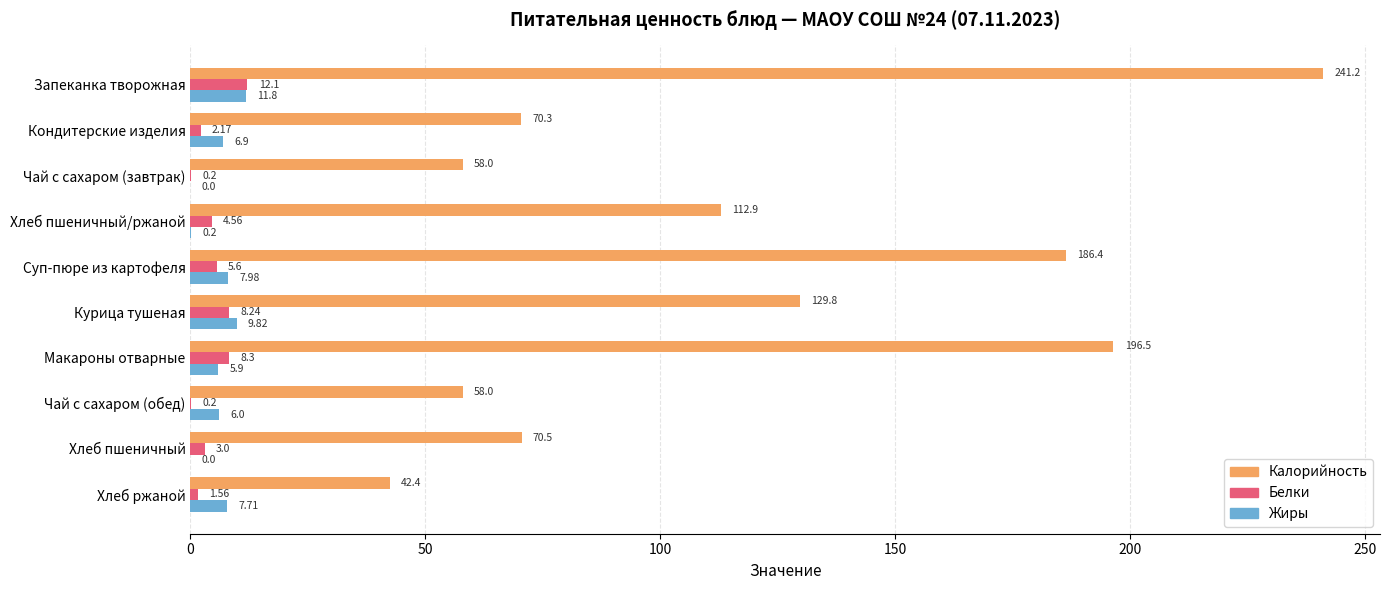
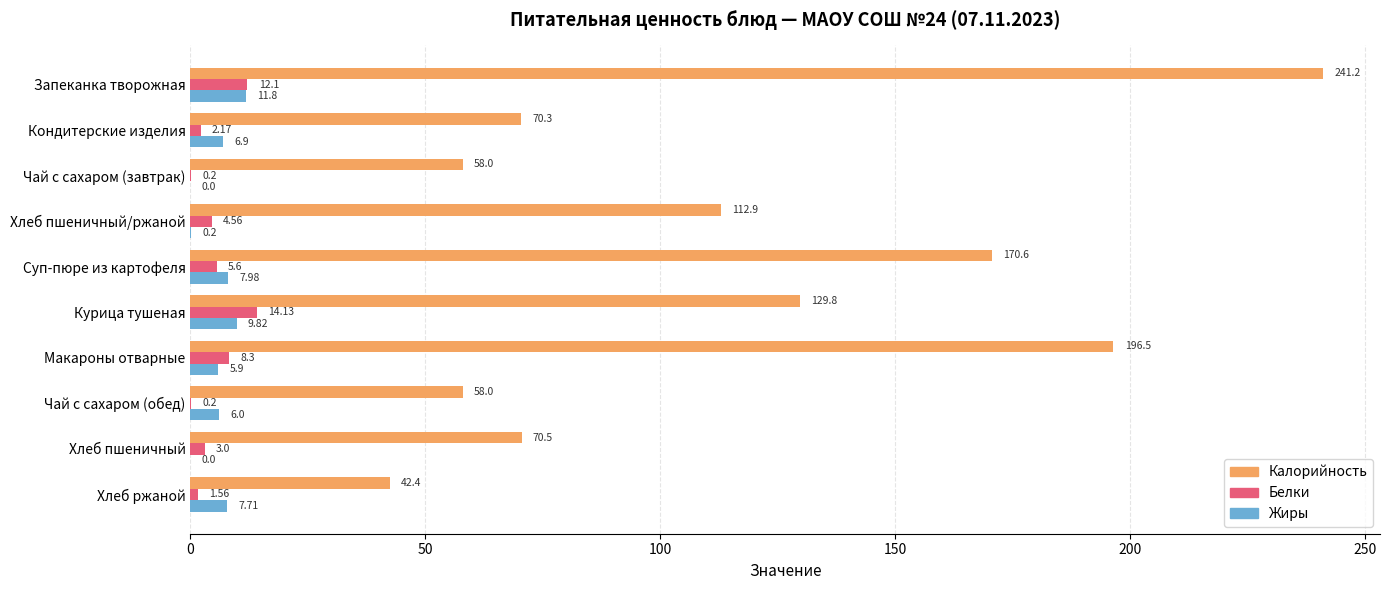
Калорийность, Суп-пюре из картофеля: 186.4 -> 170.6
Белки, Курица тушеная: 8.24 -> 14.13
